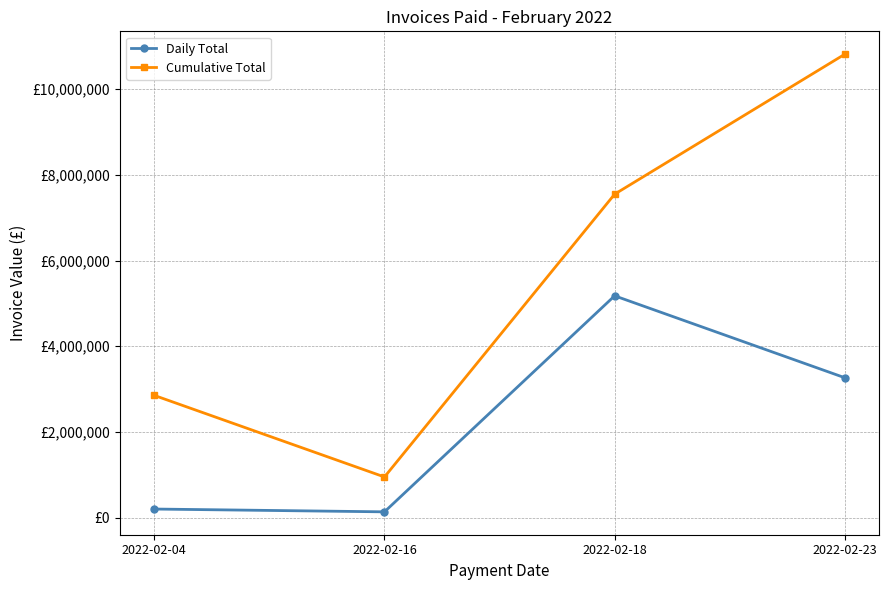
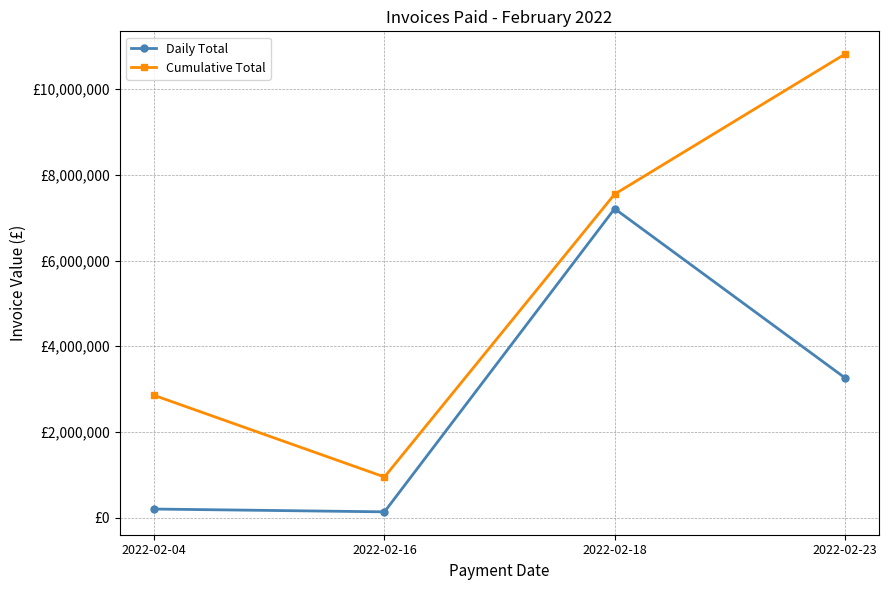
Daily Total, 2022-02-18: £5,200,000 -> £7,200,000
